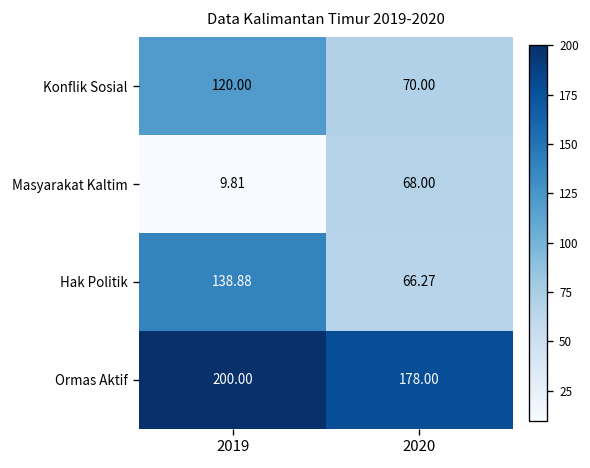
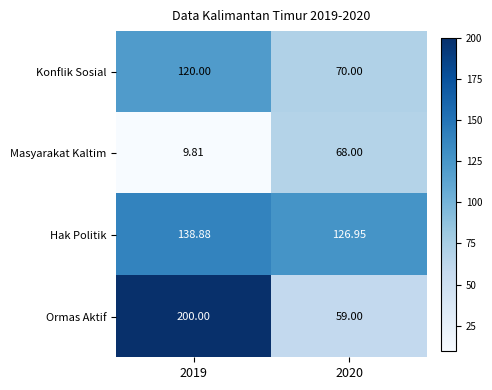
Hak Politik, 2020: 66.27 -> 126.95
Ormas Aktif, 2020: 178.00 -> 59.00
